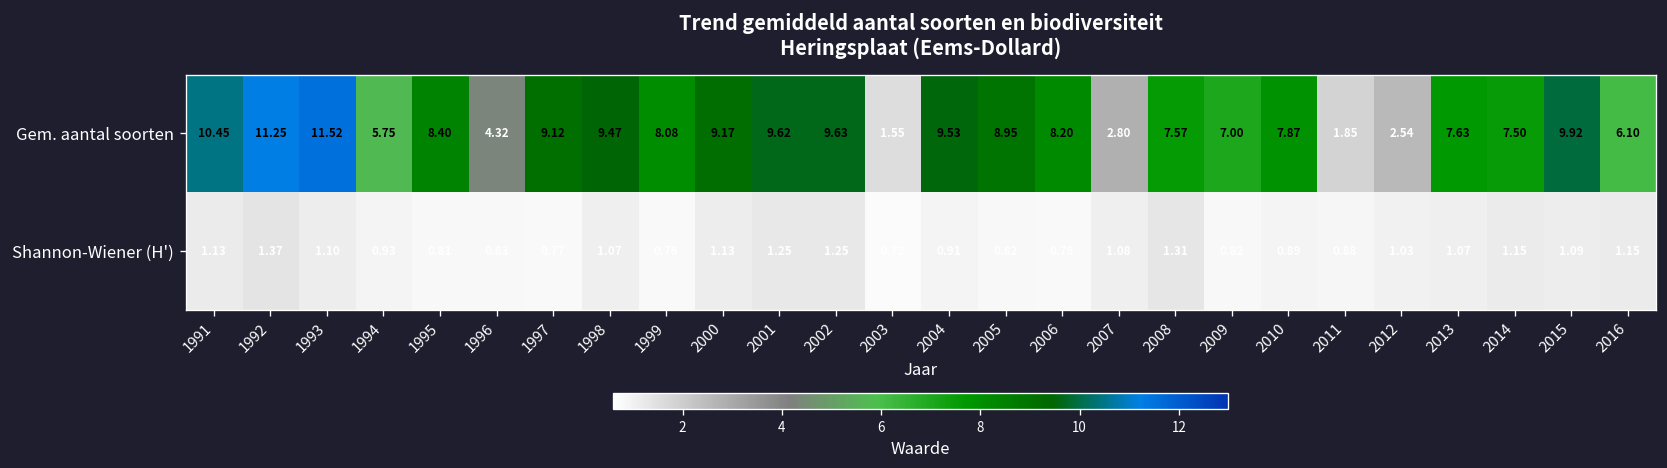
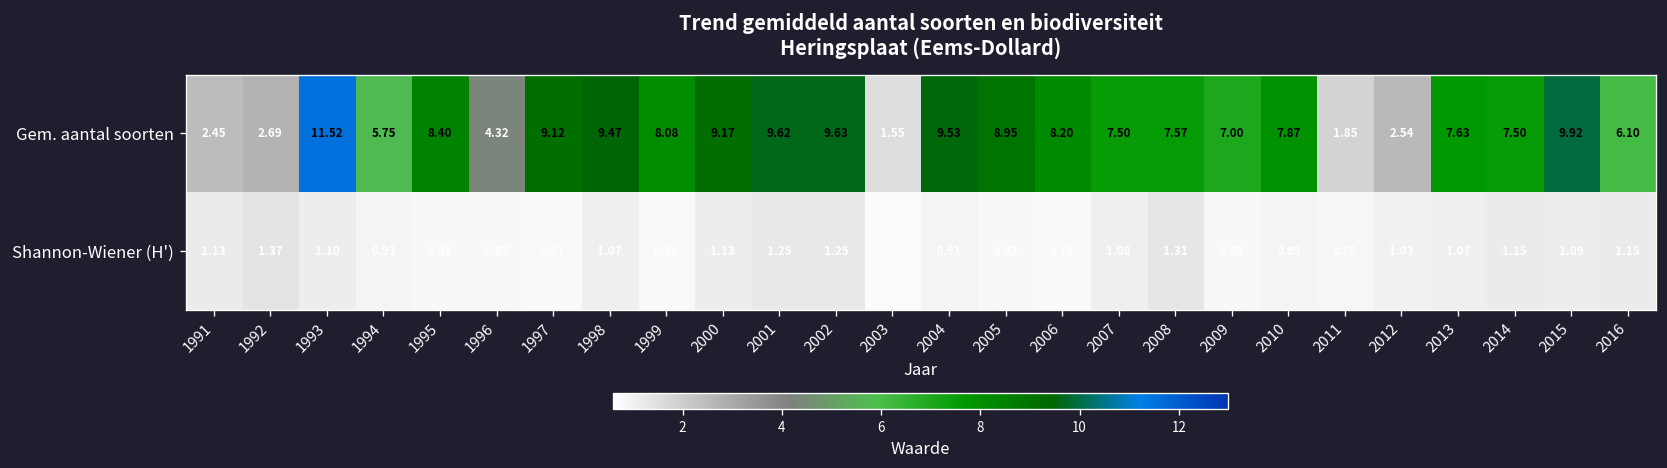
Gem. aantal soorten, 1991: 10.45 -> 2.45
Gem. aantal soorten, 1992: 11.25 -> 2.69
Gem. aantal soorten, 2007: 2.80 -> 7.50
